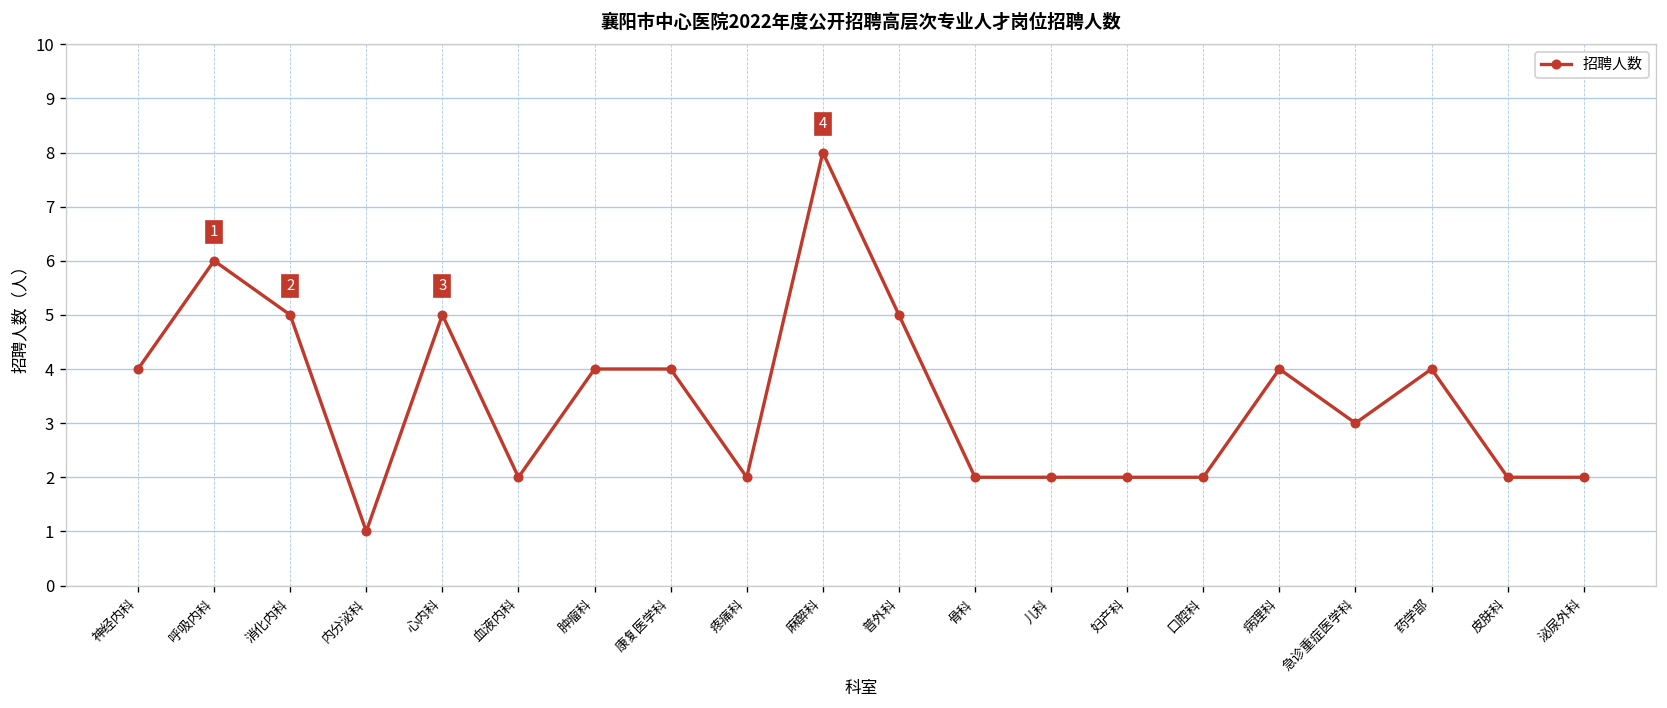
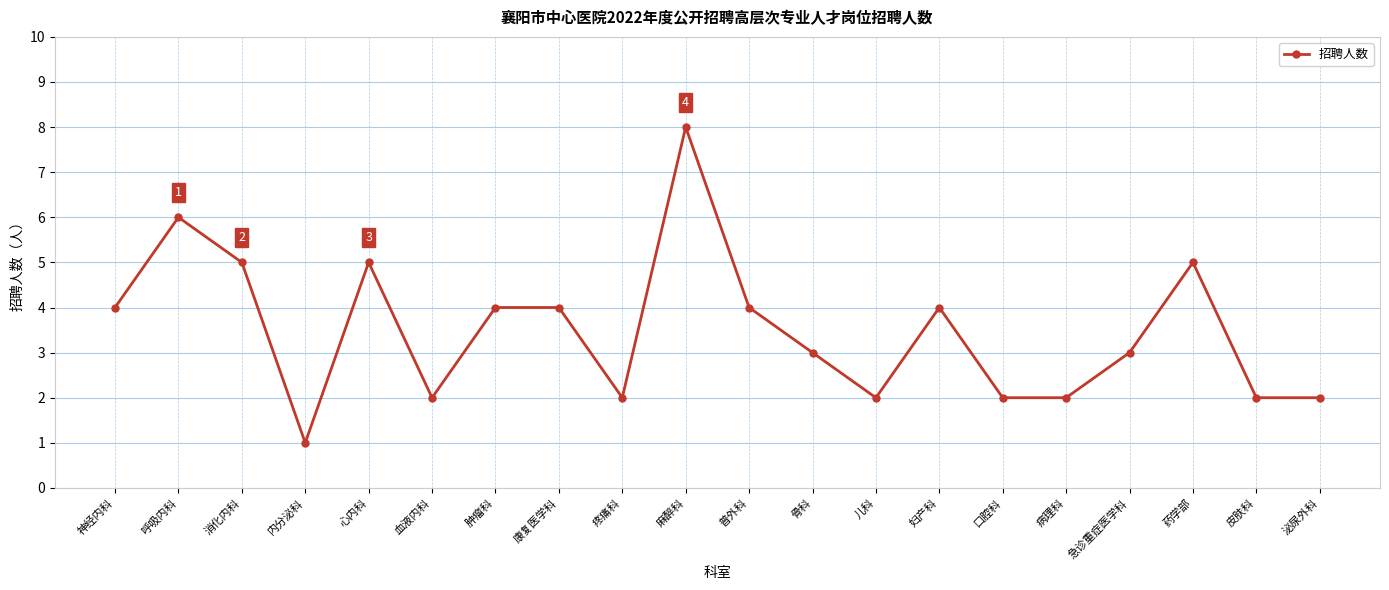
普外科: 5 -> 4
骨科: 2 -> 3
妇产科: 2 -> 4
病理科: 4 -> 2
药学部: 4 -> 5
